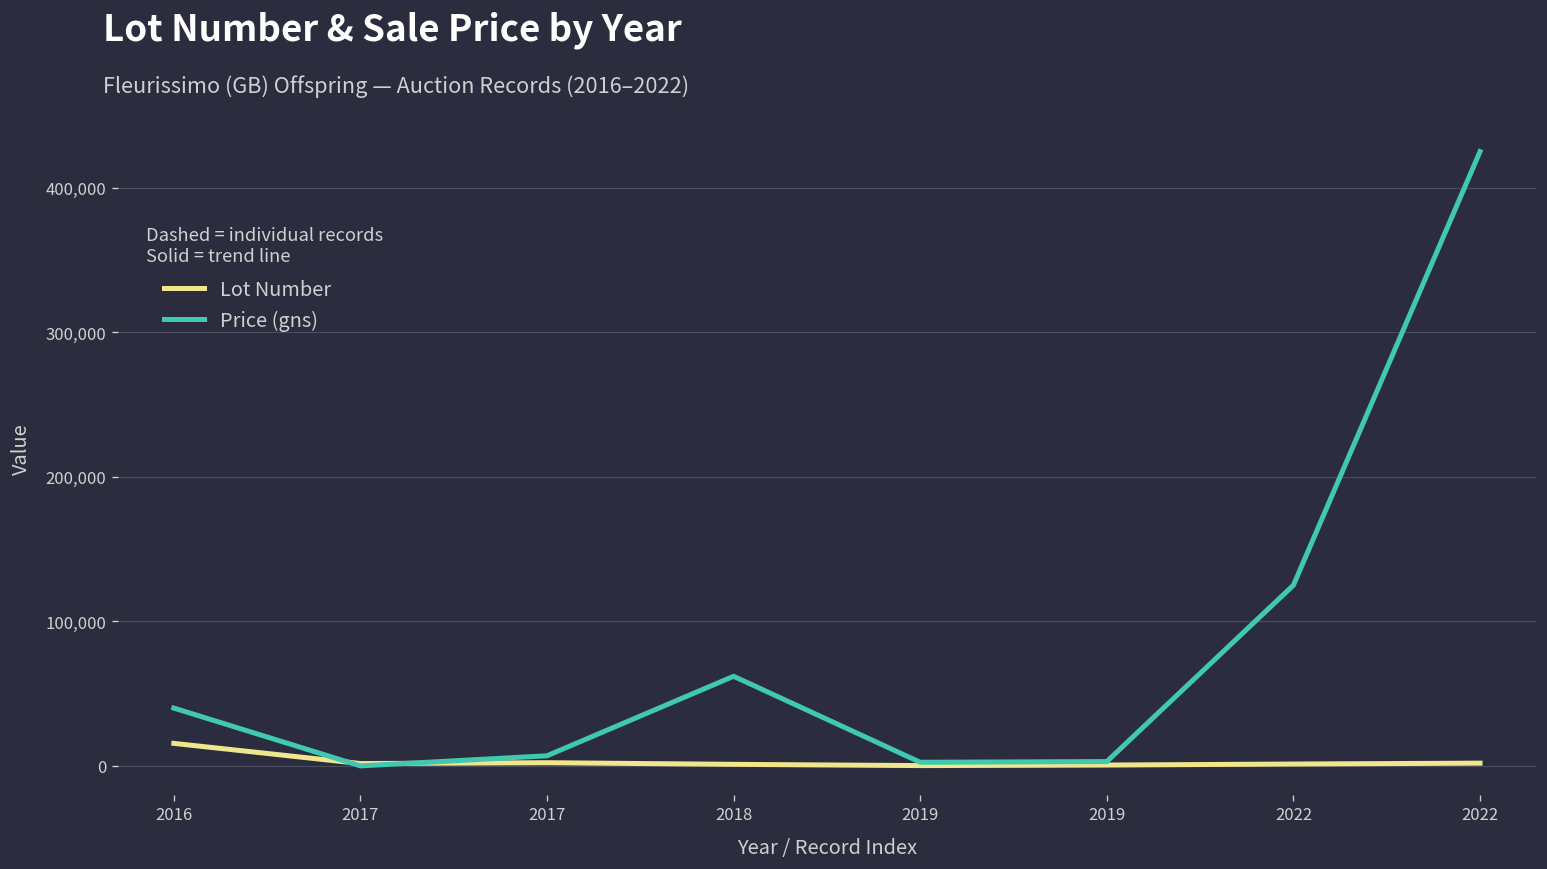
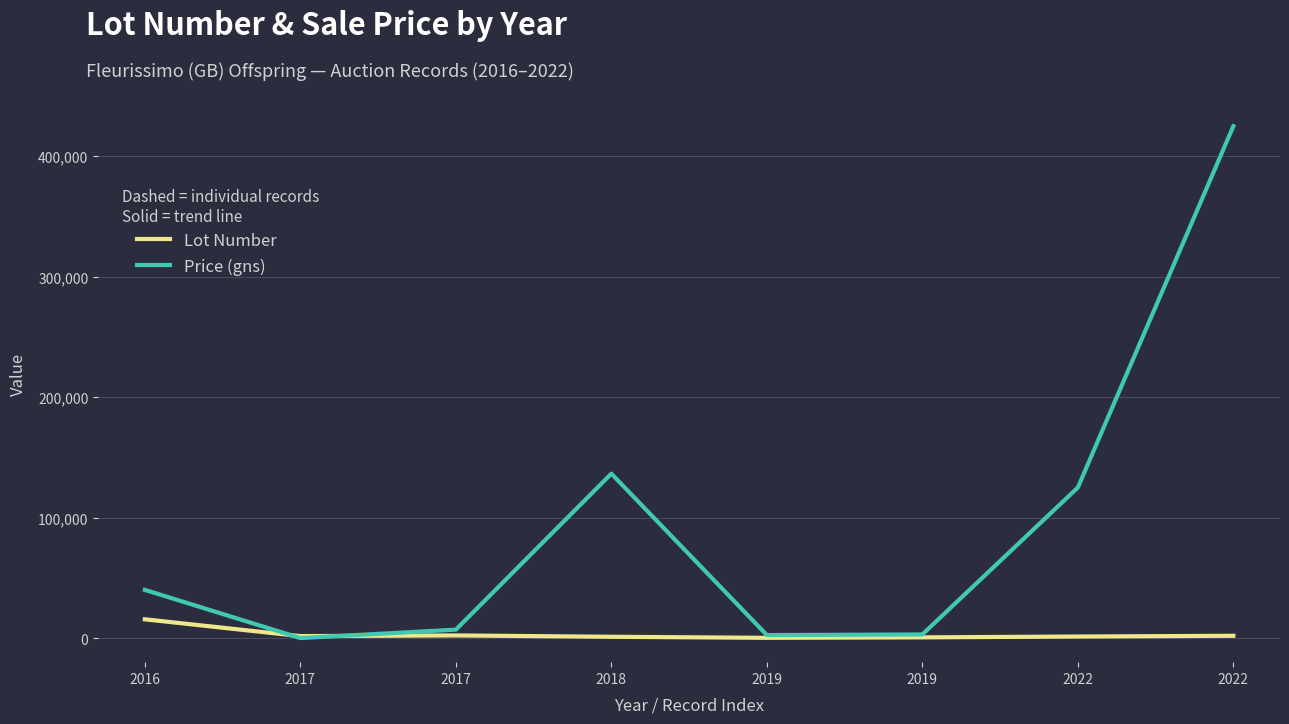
Price (gns), 2018: 62,000 -> 136,000
